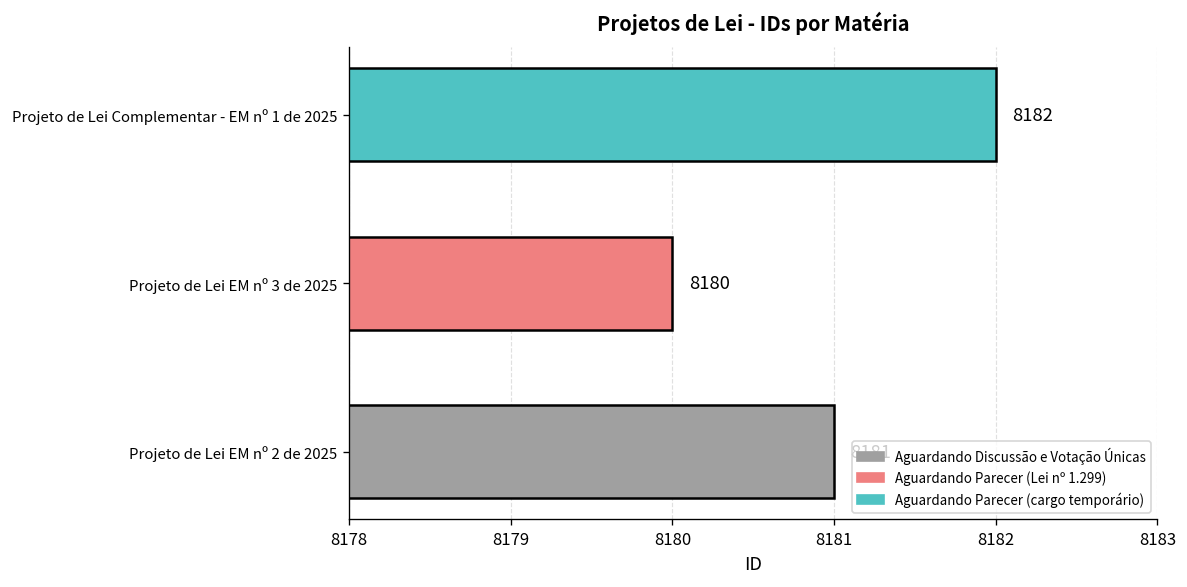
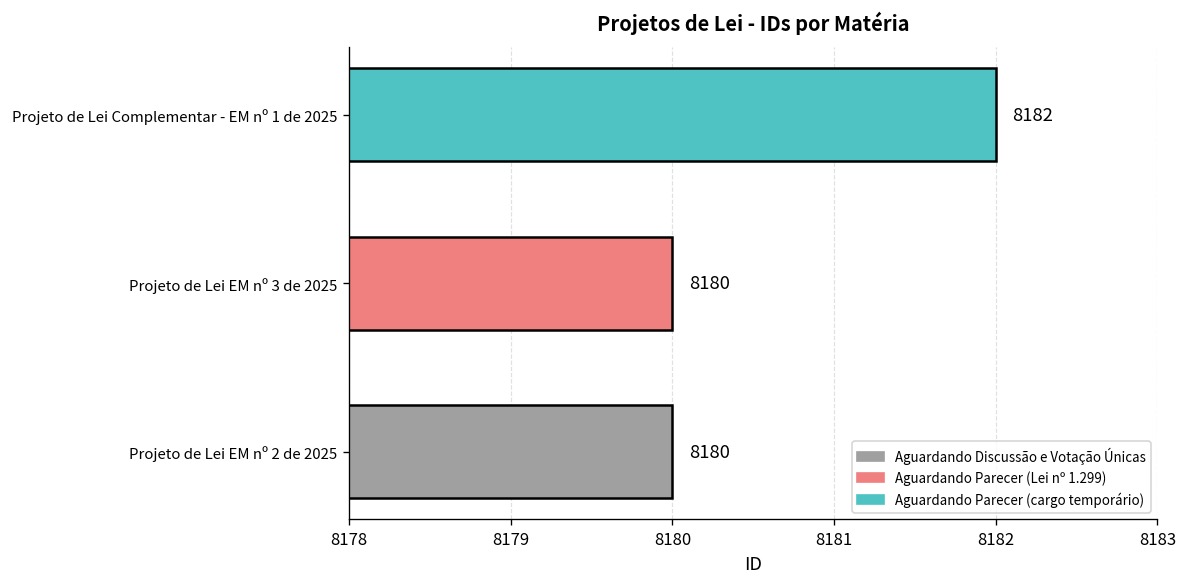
Projeto de Lei EM nº 2 de 2025: 8181 -> 8180
